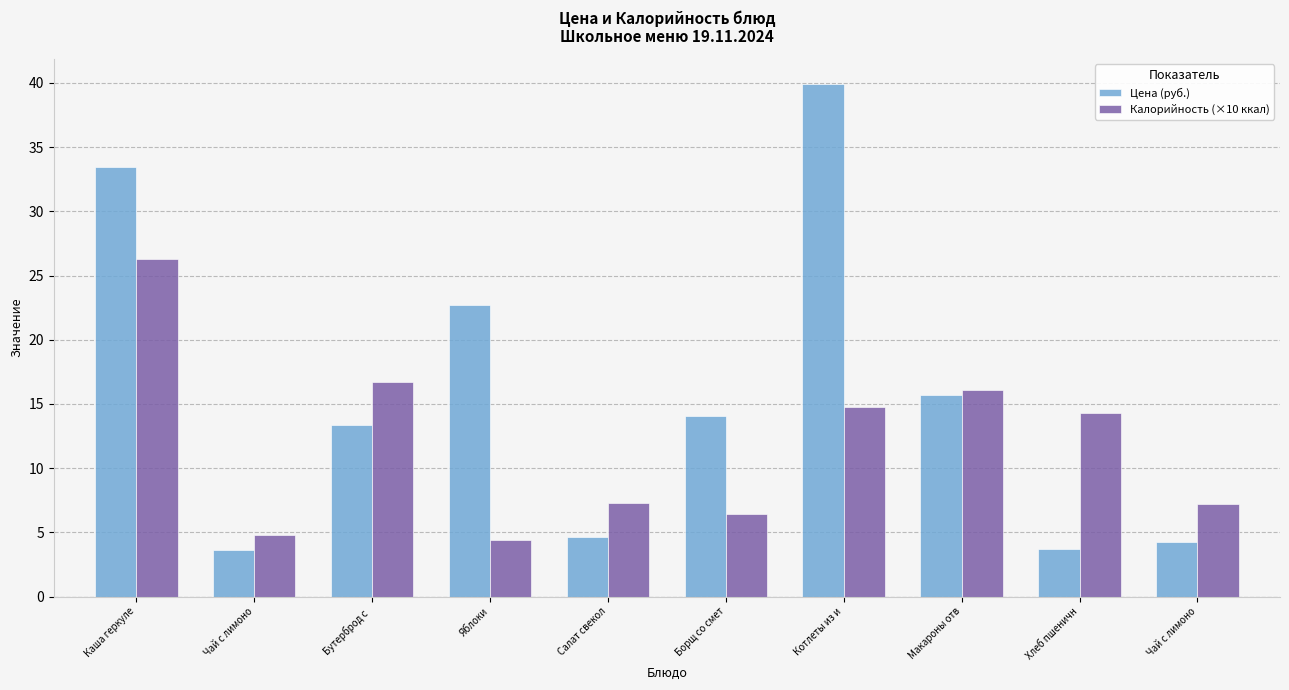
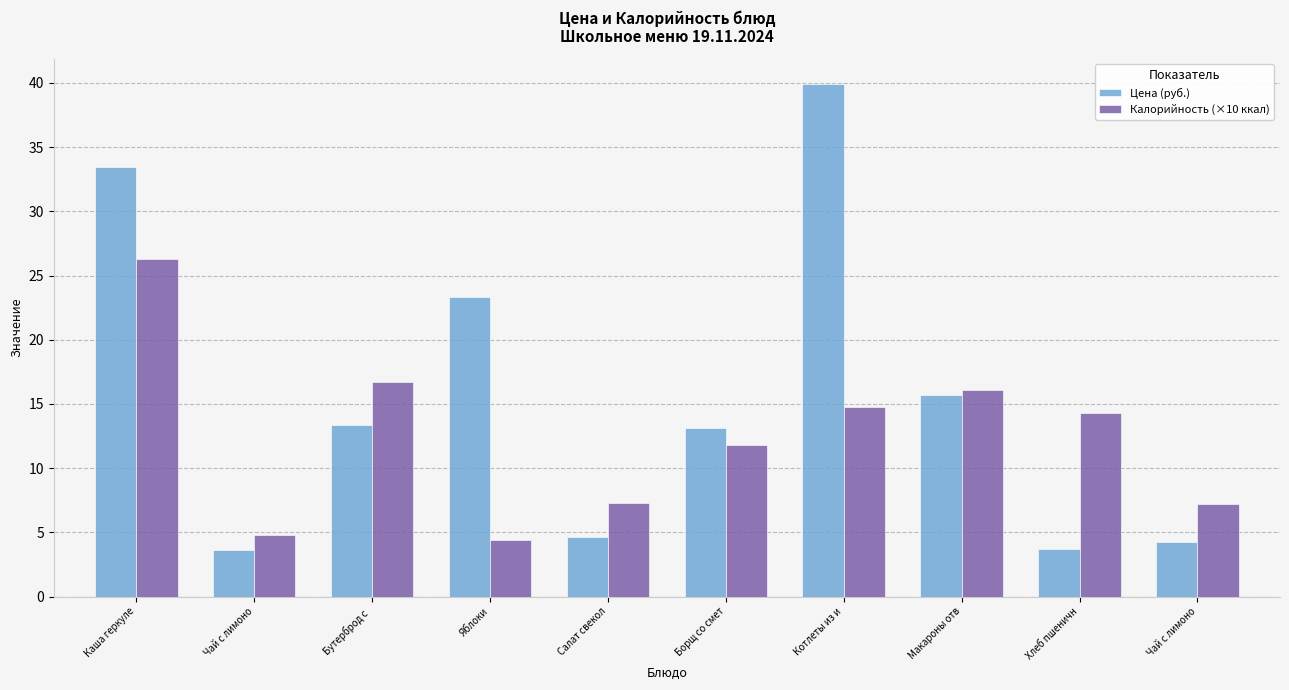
Цена (руб.), Яблоки: 22.7 -> 23.4
Цена (руб.), Борщ со смет: 14.1 -> 13.1
Калорийность (×10 ккал), Борщ со смет: 6.4 -> 11.8
